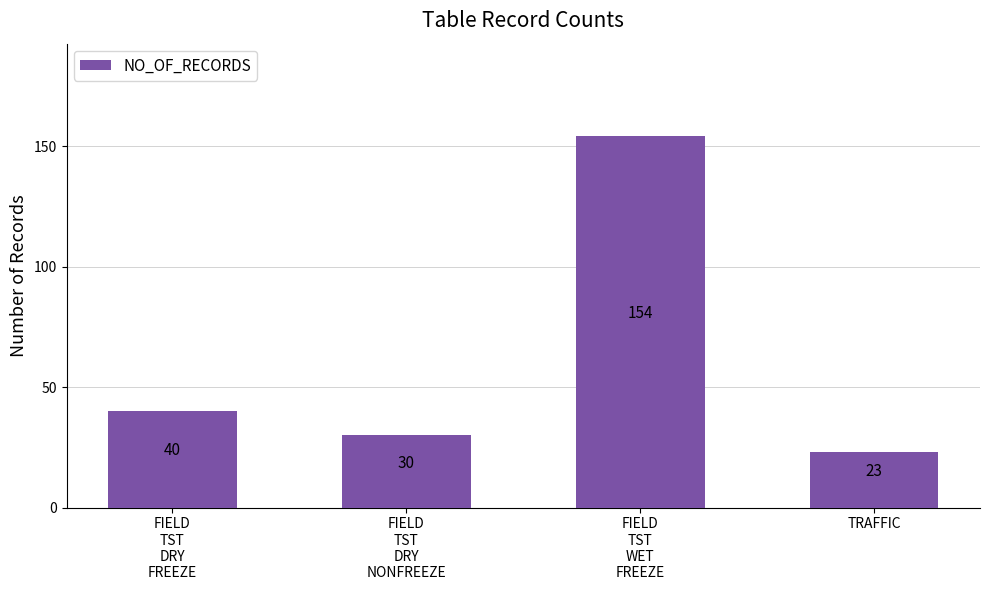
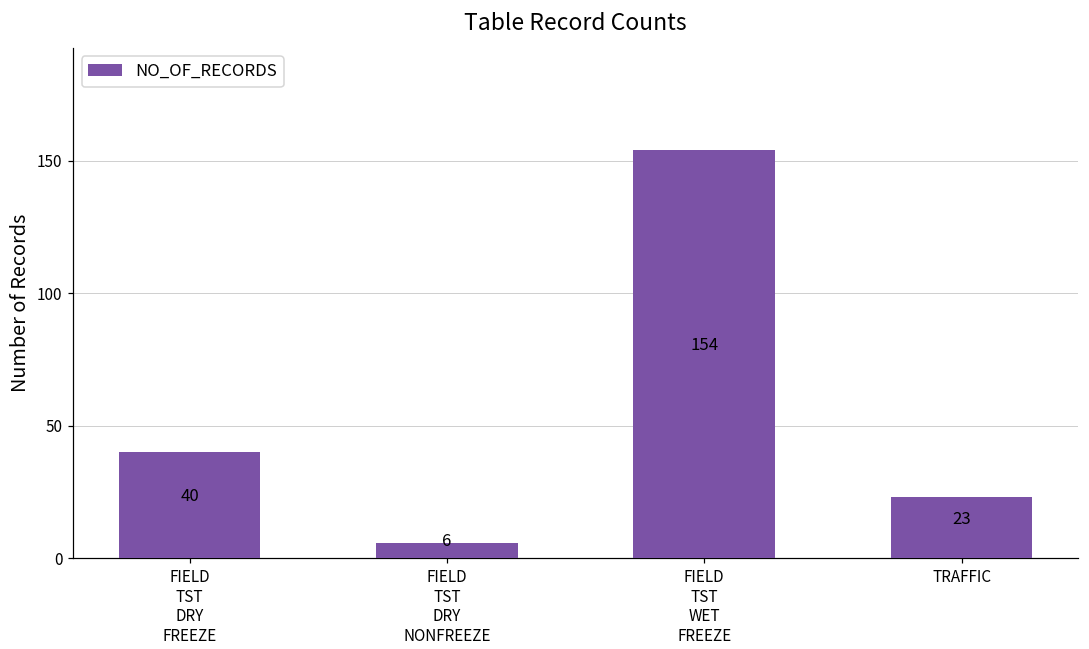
FIELD TST DRY NONFREEZE: 30 -> 6
